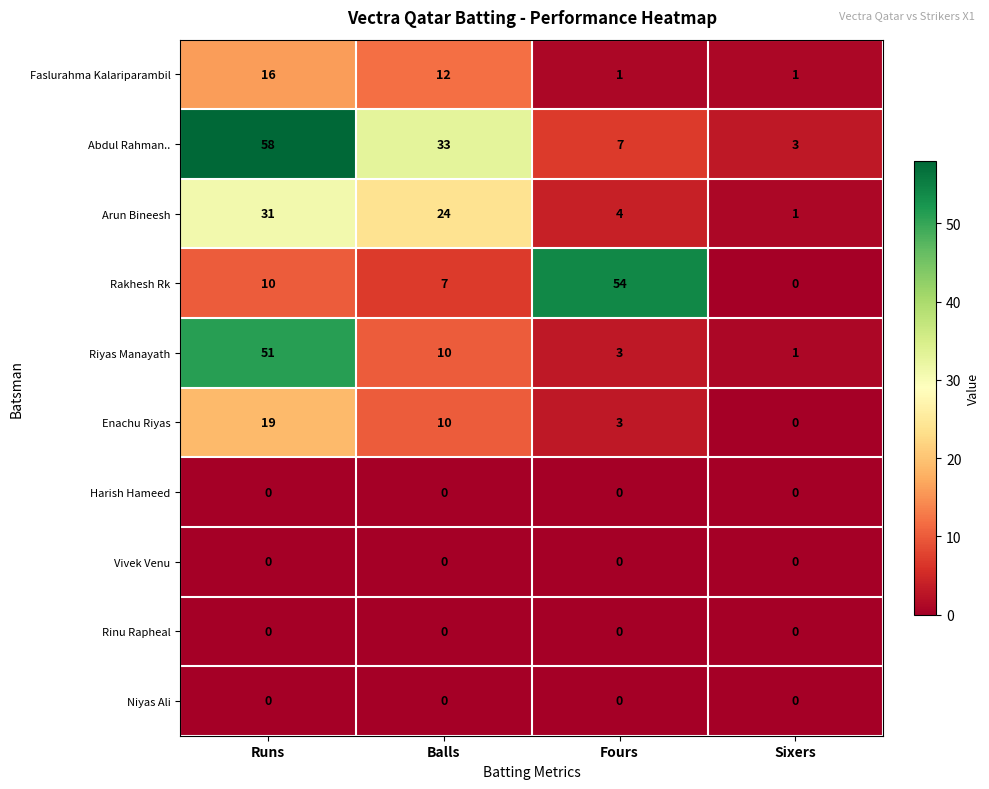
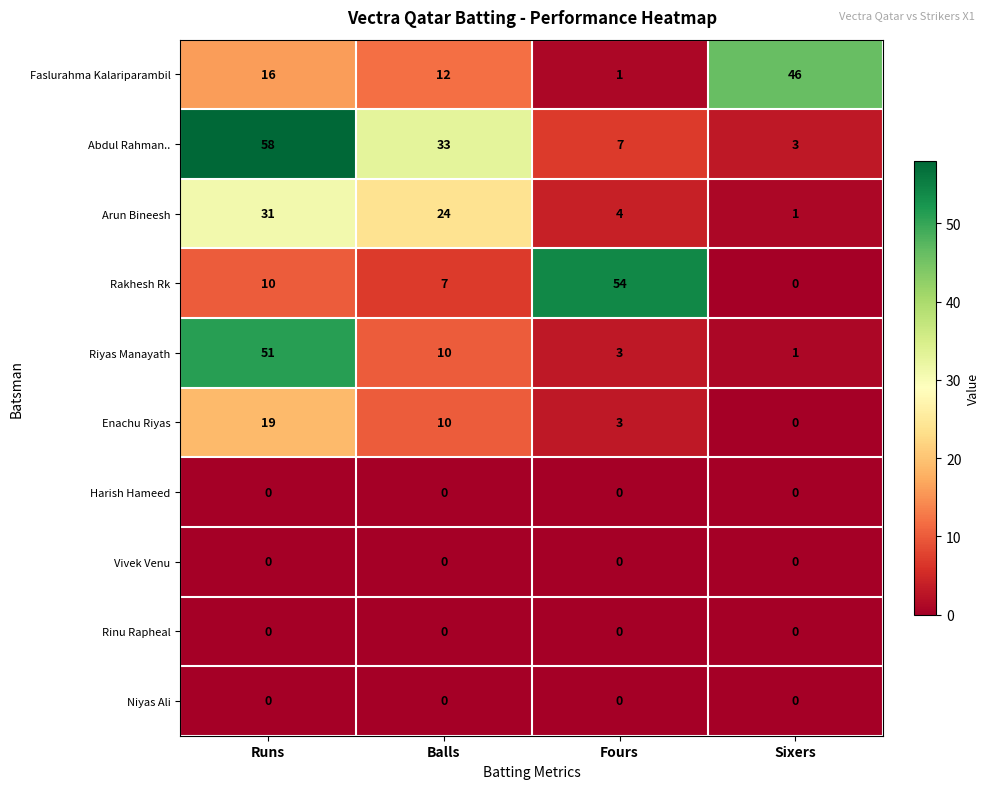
Faslurahma Kalariparambil, Sixers: 1 -> 46
